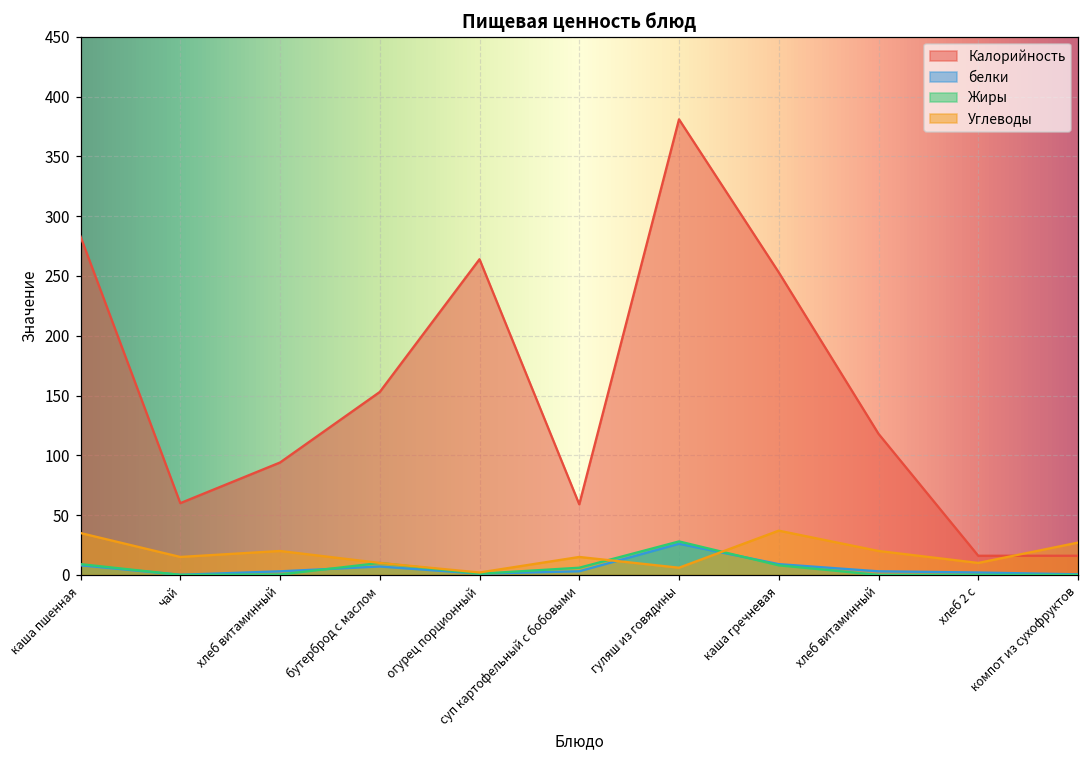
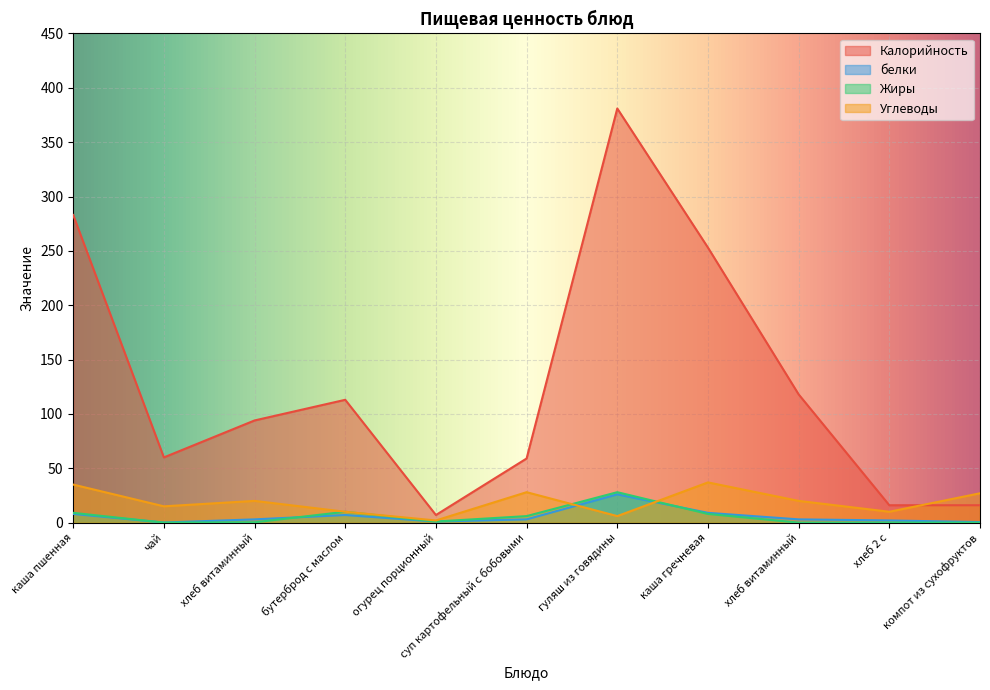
Калорийность, бутерброд с маслом: 153 -> 113
Калорийность, огурец порционный: 264 -> 7
Углеводы, суп картофельный с бобовыми: 15 -> 28
